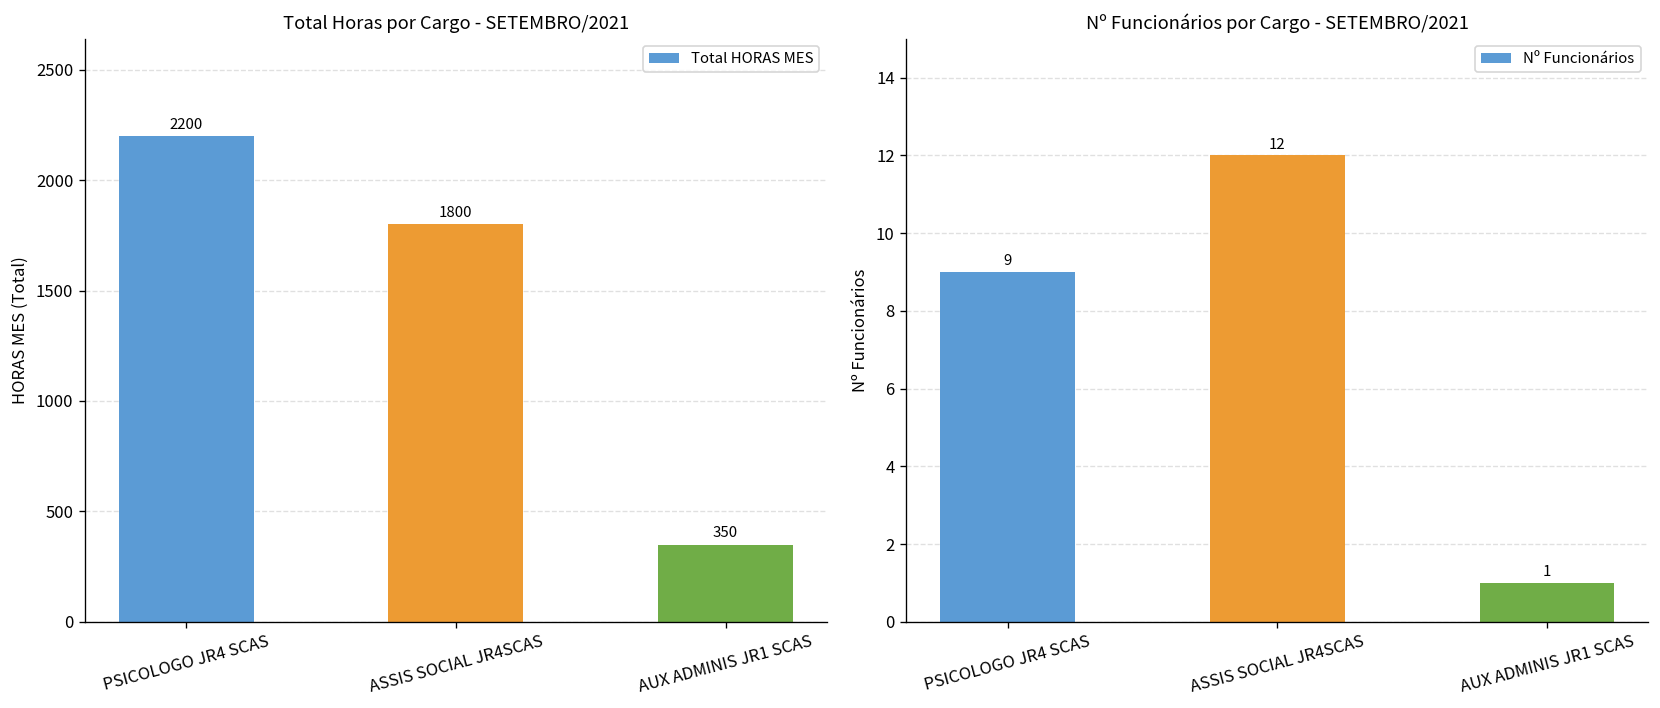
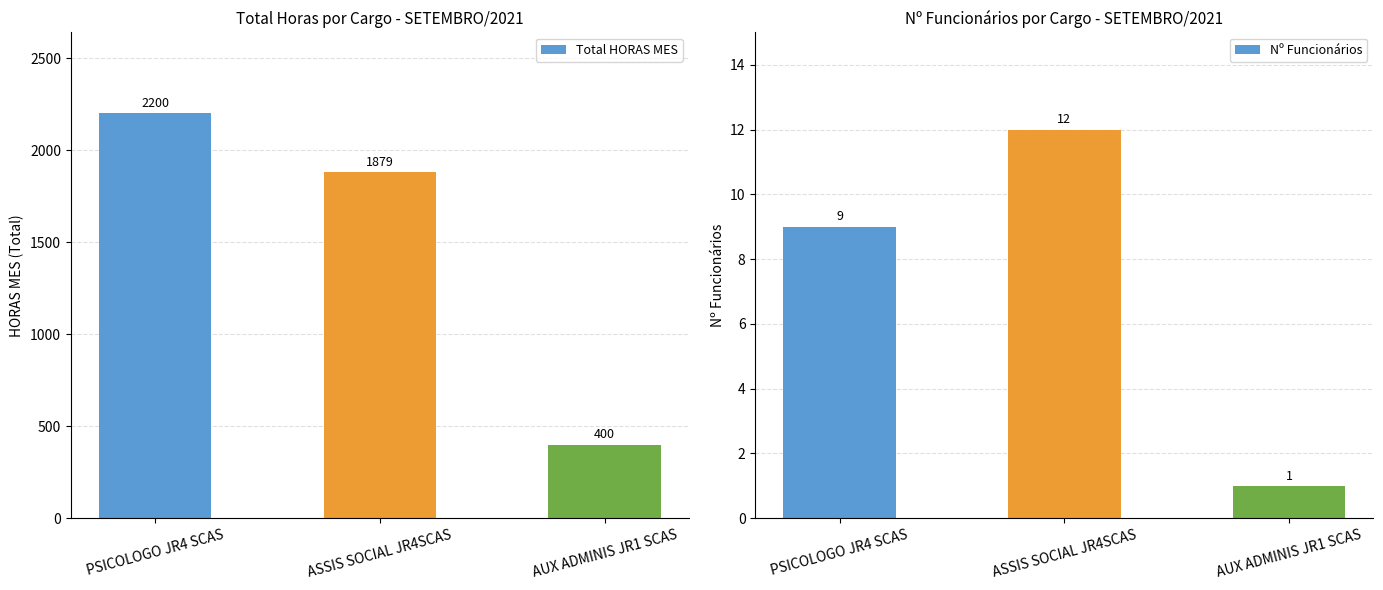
Total Horas por Cargo - SETEMBRO/2021, ASSIS SOCIAL JR4SCAS: 1800 -> 1879
Total Horas por Cargo - SETEMBRO/2021, AUX ADMINIS JR1 SCAS: 350 -> 400
